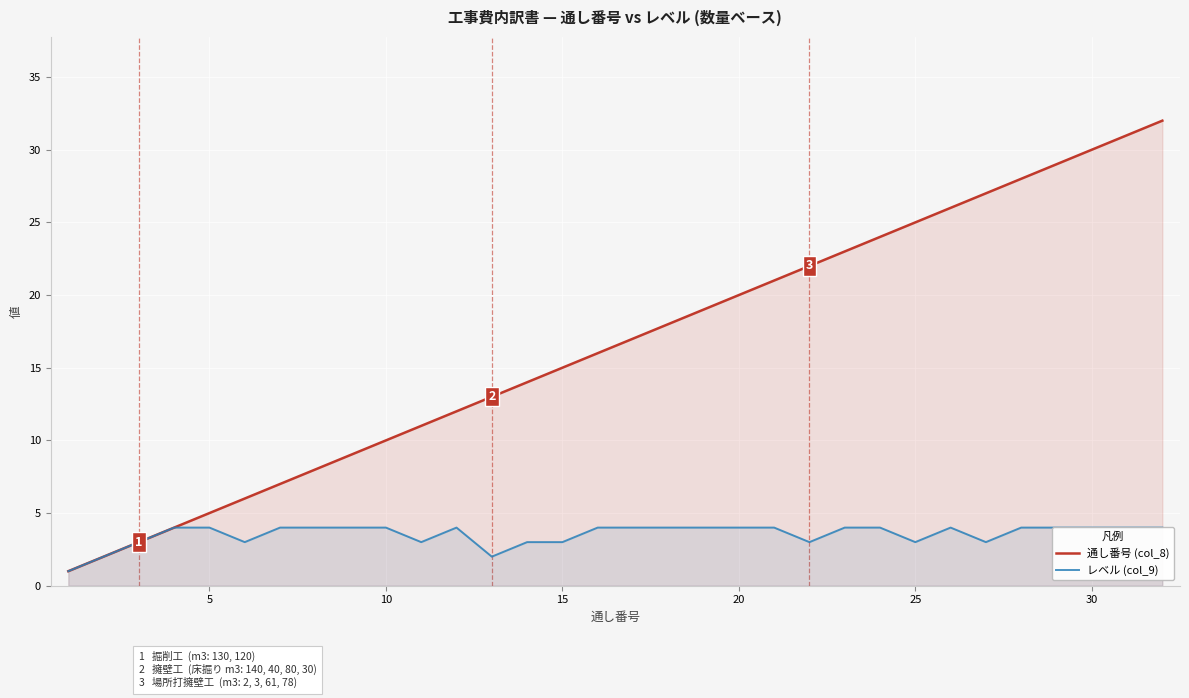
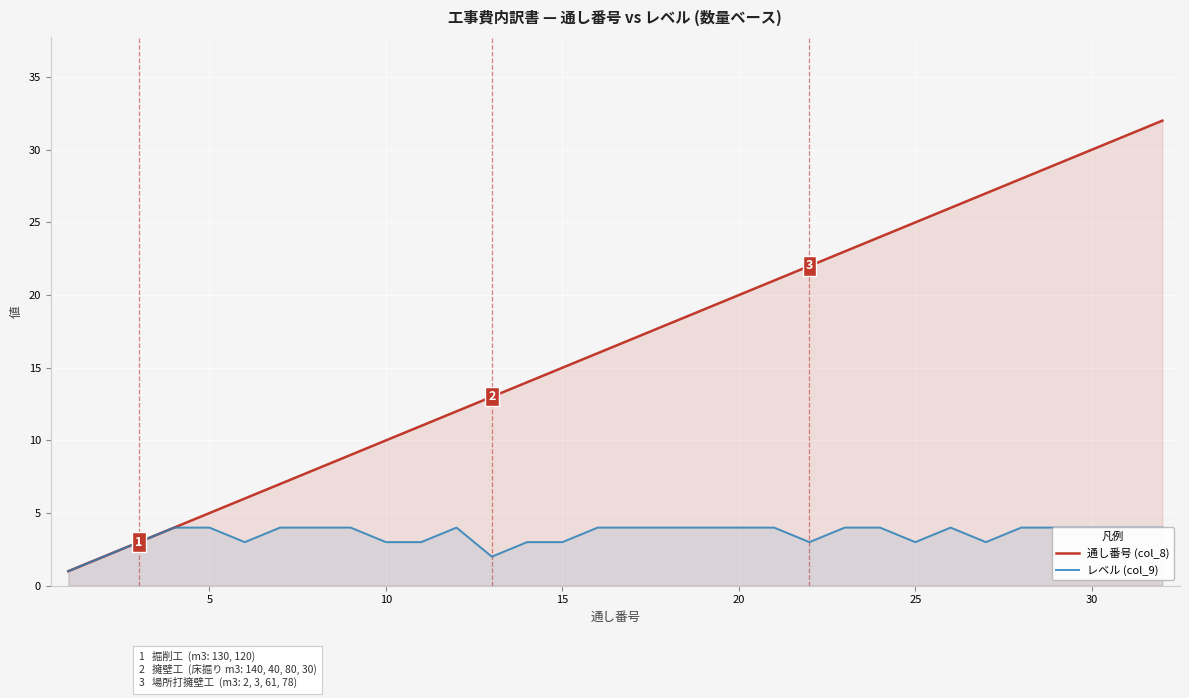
レベル (col_9), 10: 4 -> 3
